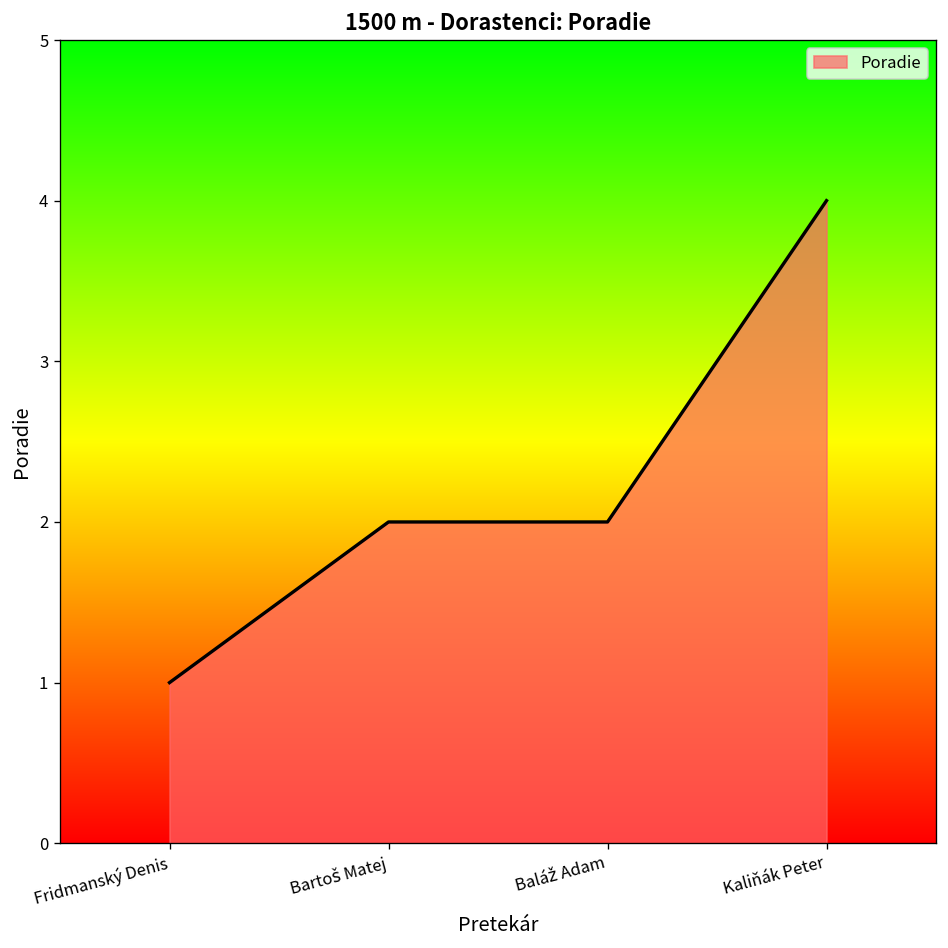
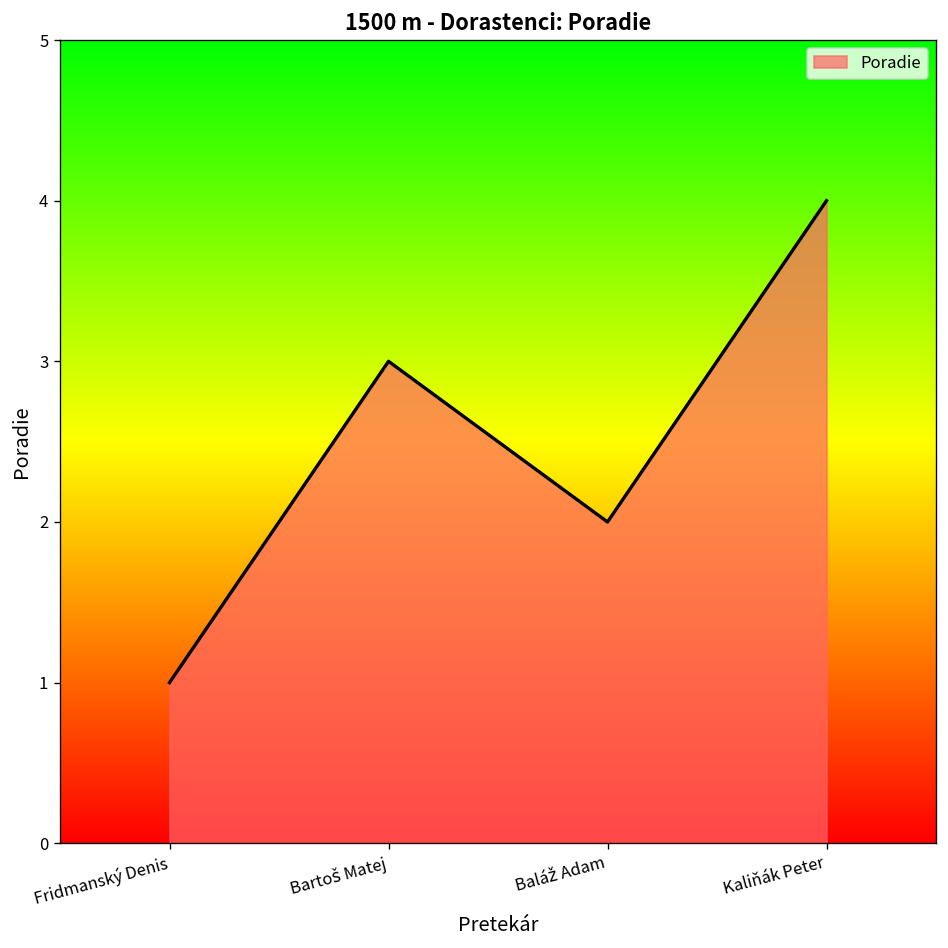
Bartoš Matej: 2 -> 3
